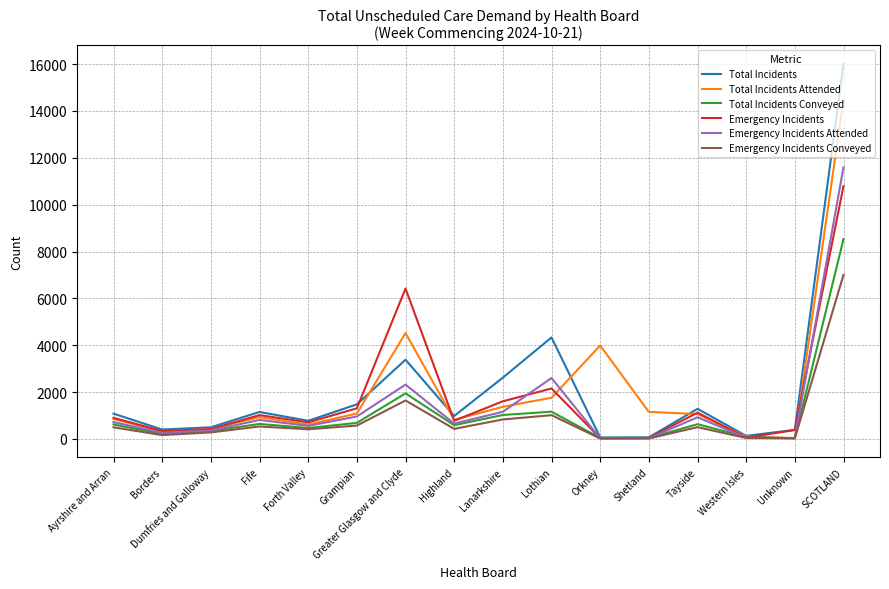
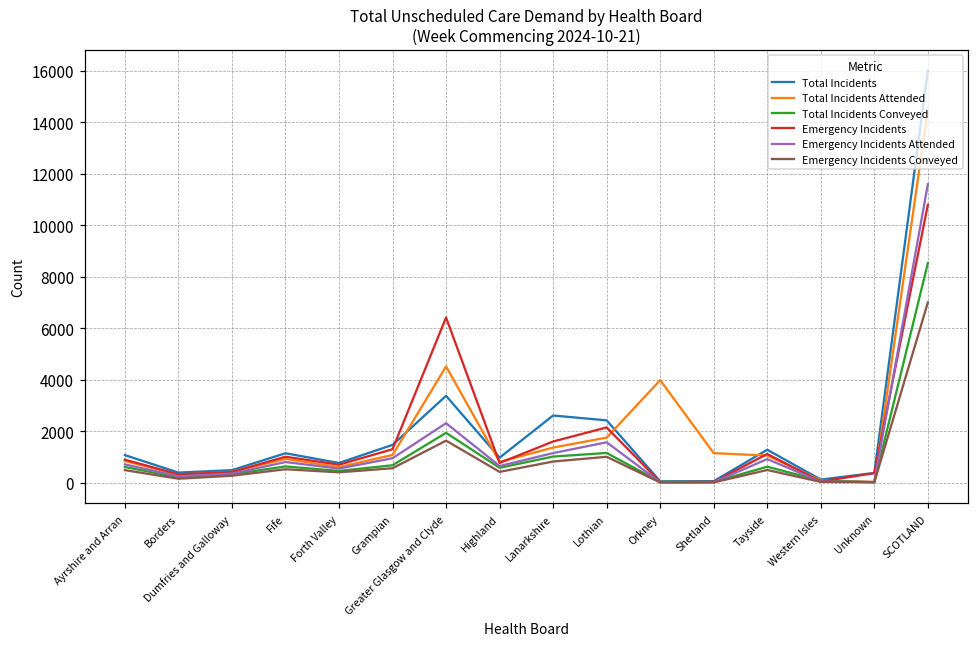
Total Incidents, Lothian: 4300 -> 2400
Emergency Incidents Attended, Lothian: 2600 -> 1600
